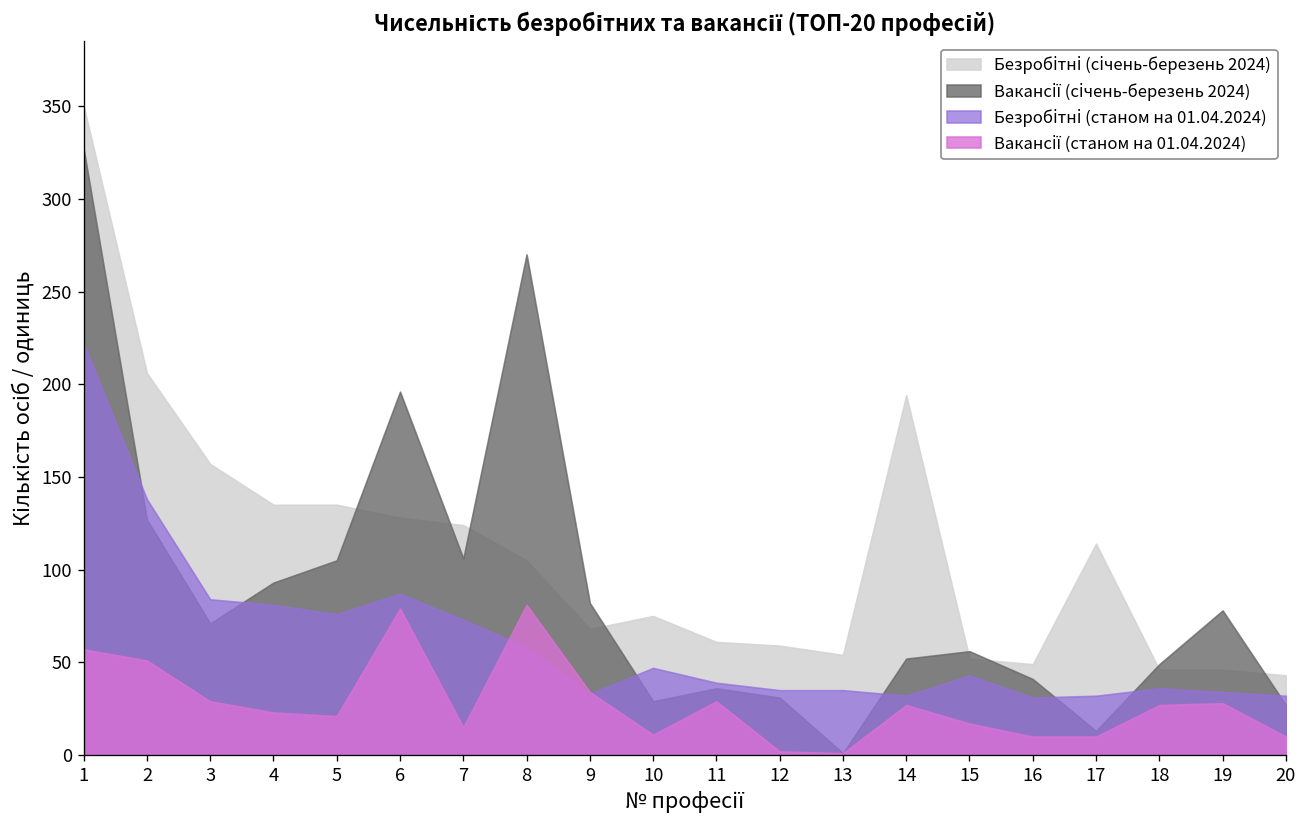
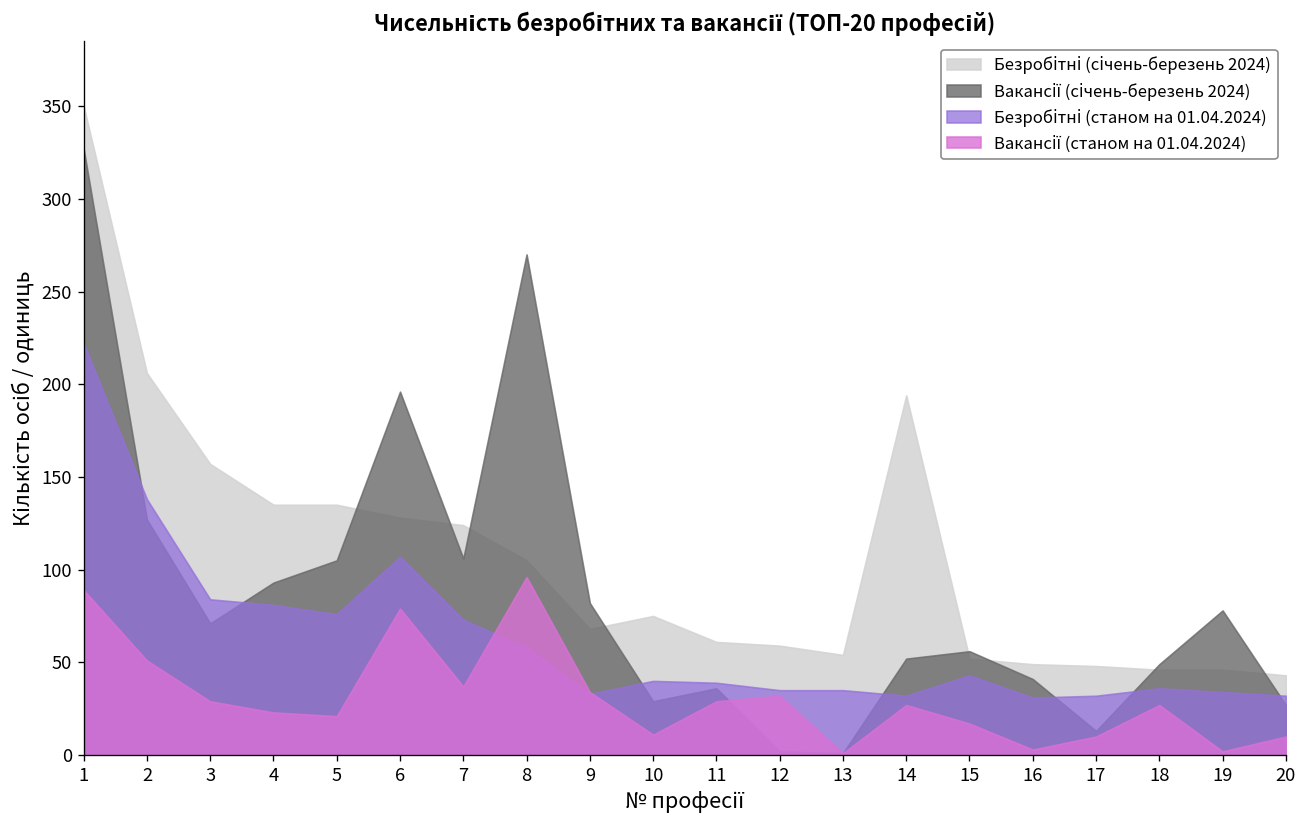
Вакансії (станом на 01.04.2024), 1: 57 -> 89
Безробітні (станом на 01.04.2024), 6: 87 -> 107
Вакансії (станом на 01.04.2024), 7: 15 -> 37
Вакансії (станом на 01.04.2024), 8: 81 -> 96
Безробітні (станом на 01.04.2024), 10: 47 -> 40
Вакансії (січень-березень 2024), 12: 31 -> 2
Вакансії (станом на 01.04.2024), 12: 2 -> 32
Вакансії (станом на 01.04.2024), 16: 10 -> 3
Безробітні (січень-березень 2024), 17: 114 -> 48
Вакансії (станом на 01.04.2024), 19: 28 -> 2
